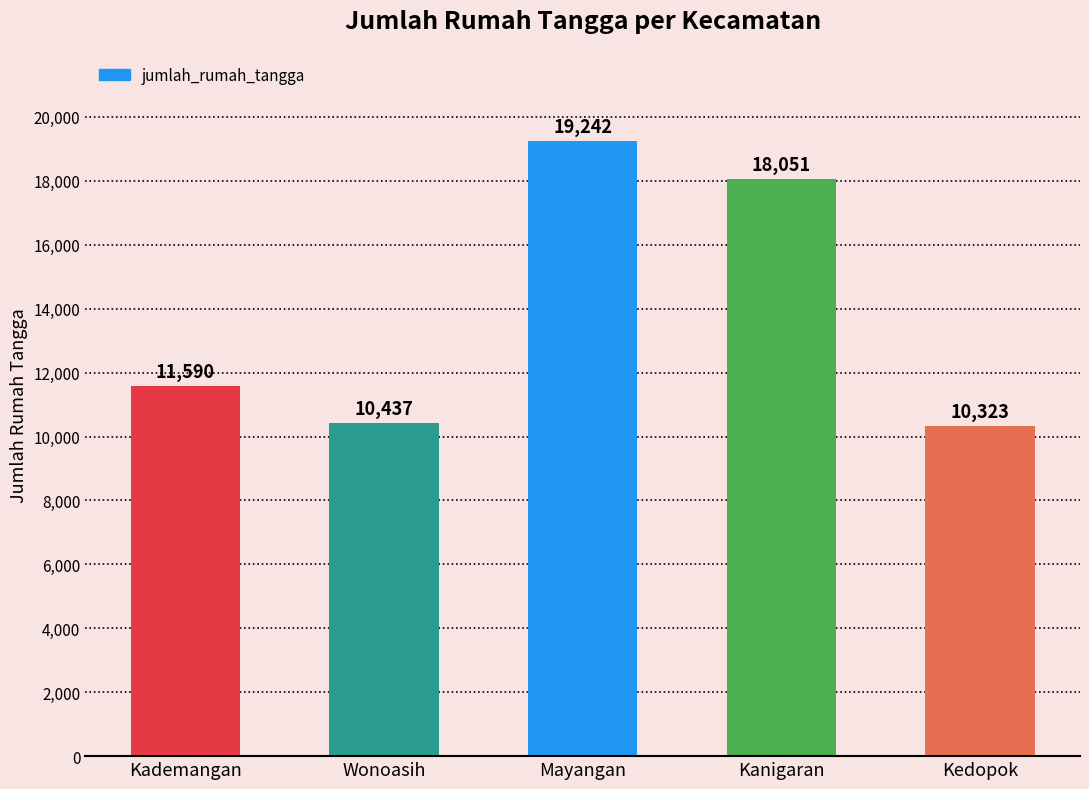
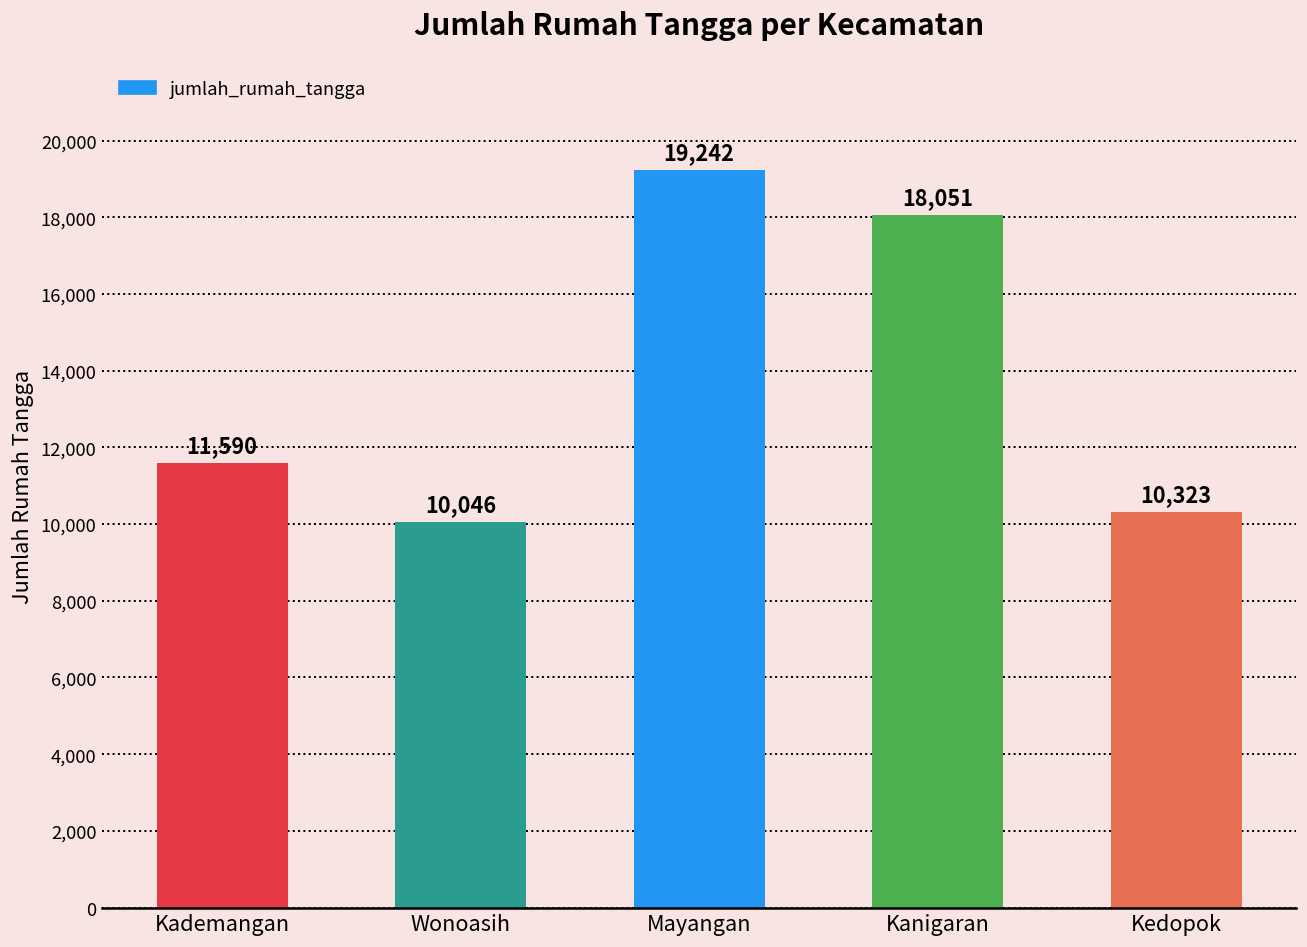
Wonoasih: 10,437 -> 10,046
